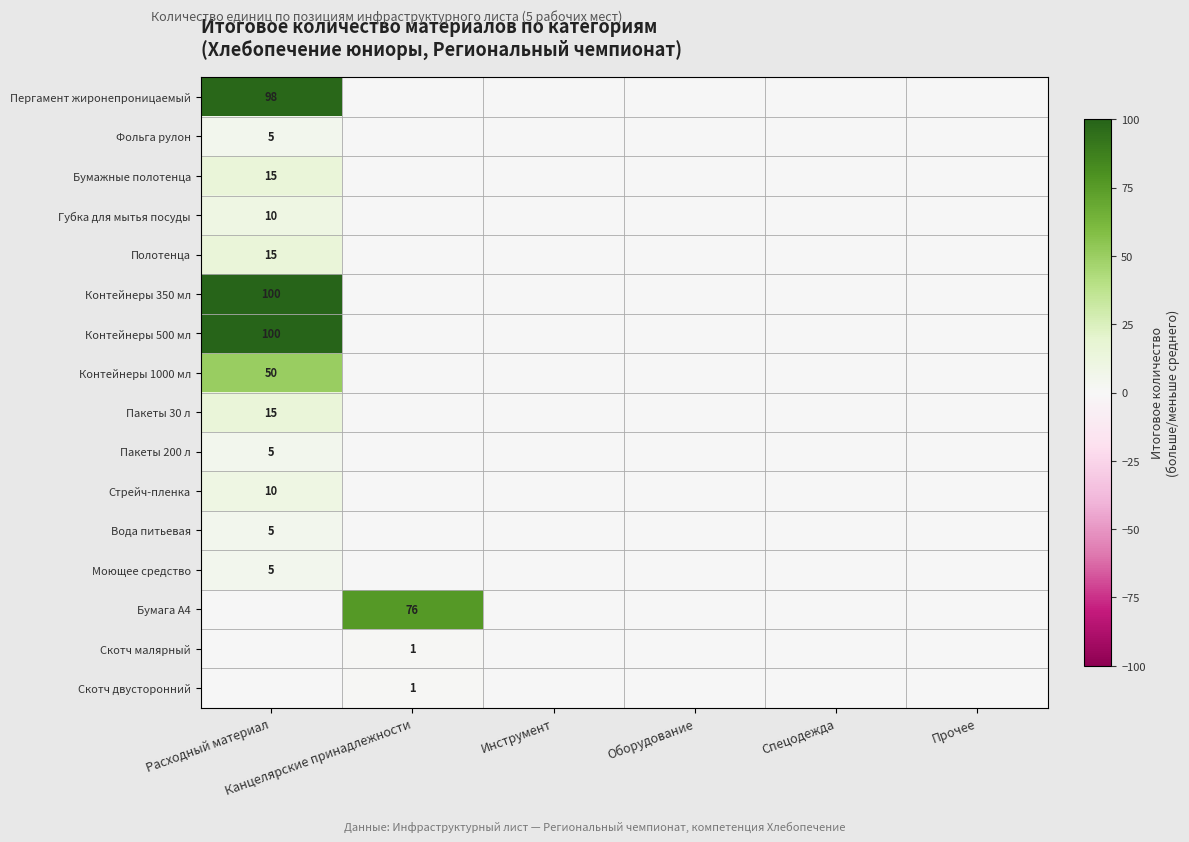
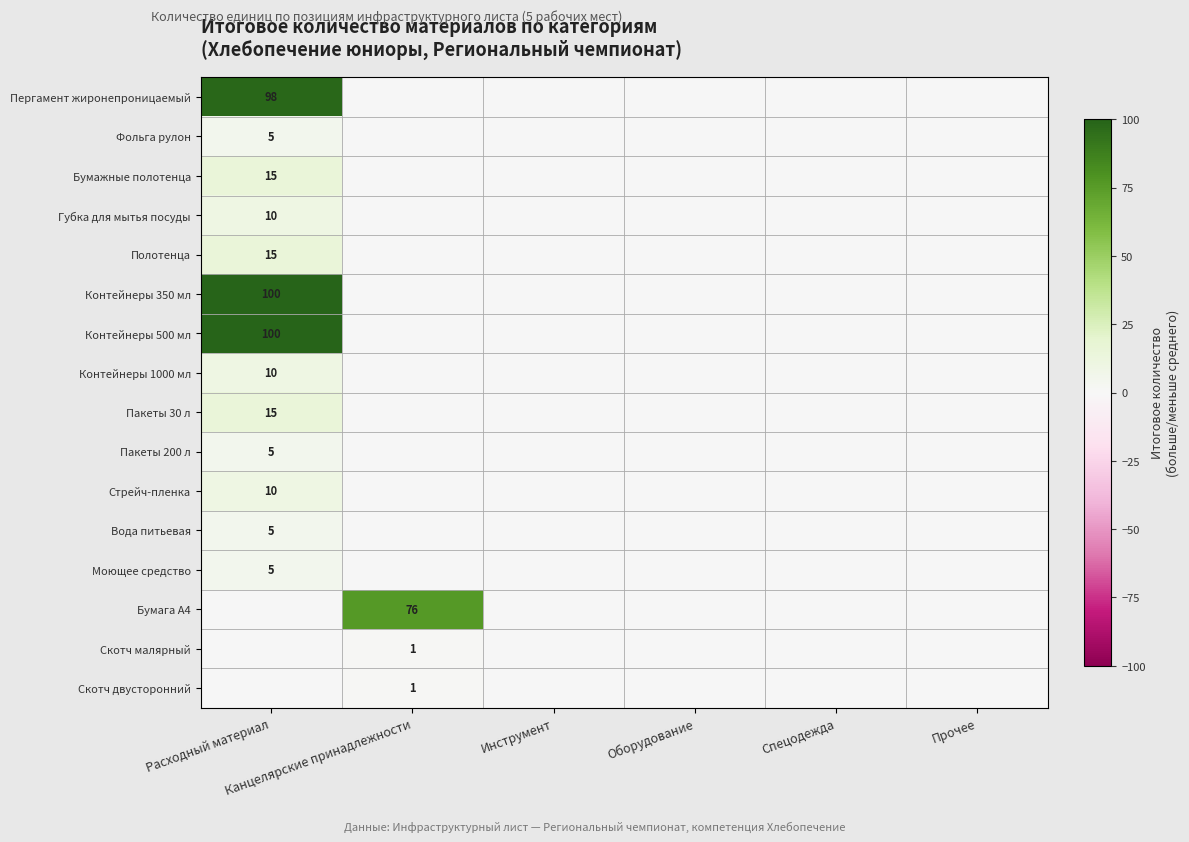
Контейнеры 1000 мл, Расходный материал: 50 -> 10
